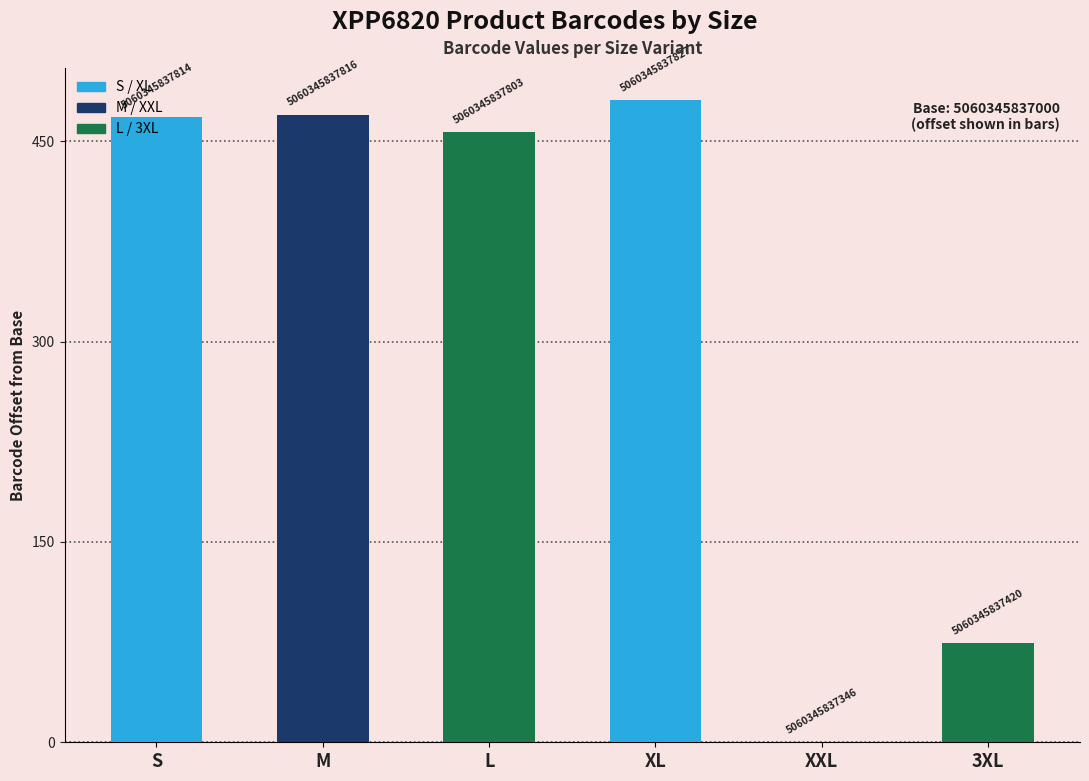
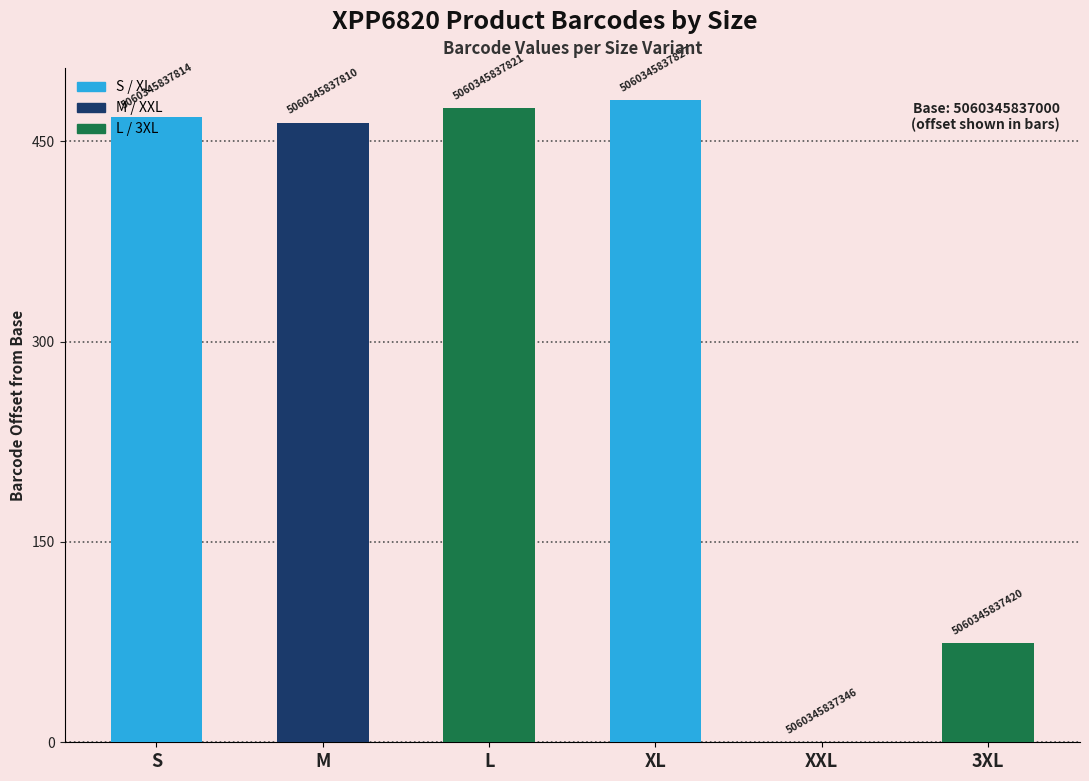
M: 5060345837816 -> 5060345837810
L: 5060345837803 -> 5060345837821
